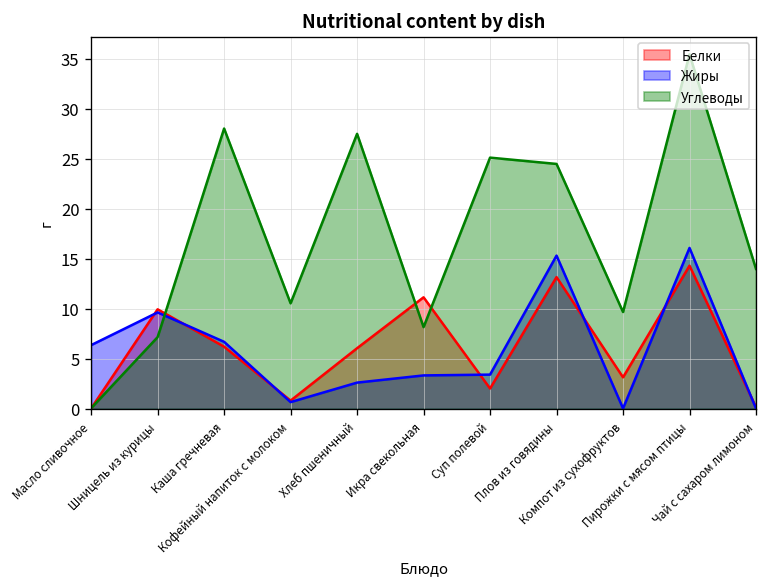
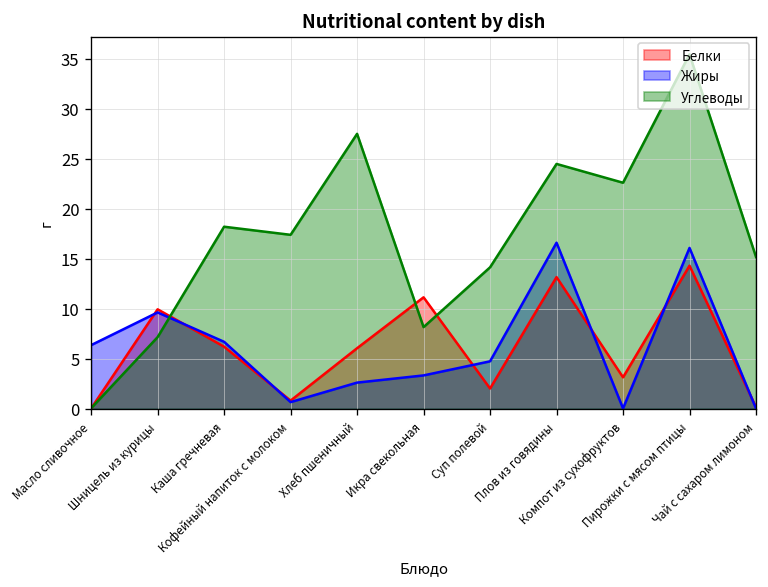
Углеводы, Каша гречневая: 28 -> 18
Углеводы, Кофейный напиток с молоком: 11 -> 17
Жиры, Суп полевой: 3 -> 5
Углеводы, Суп полевой: 25 -> 14
Жиры, Плов из говядины: 15 -> 17
Углеводы, Компот из сухофруктов: 10 -> 23
Углеводы, Чай с сахаром лимоном: 14 -> 15
